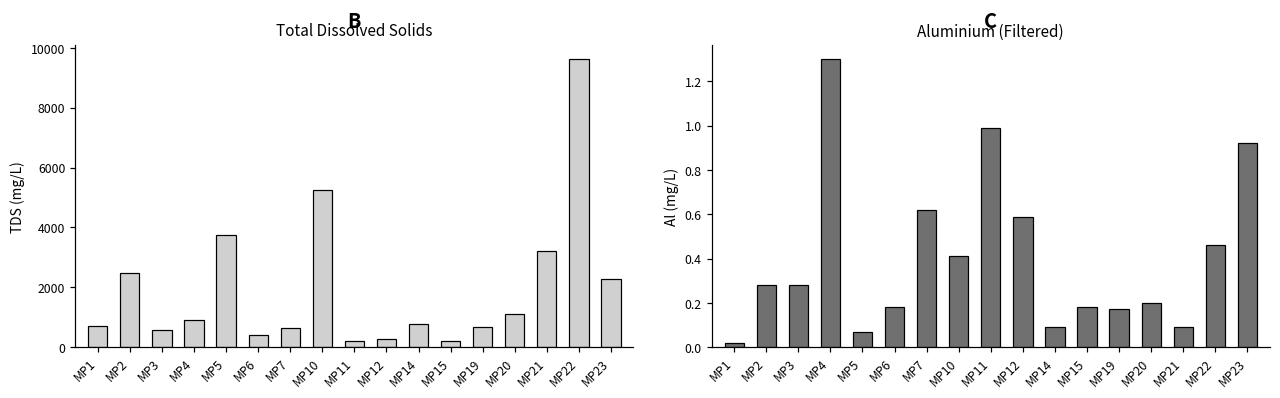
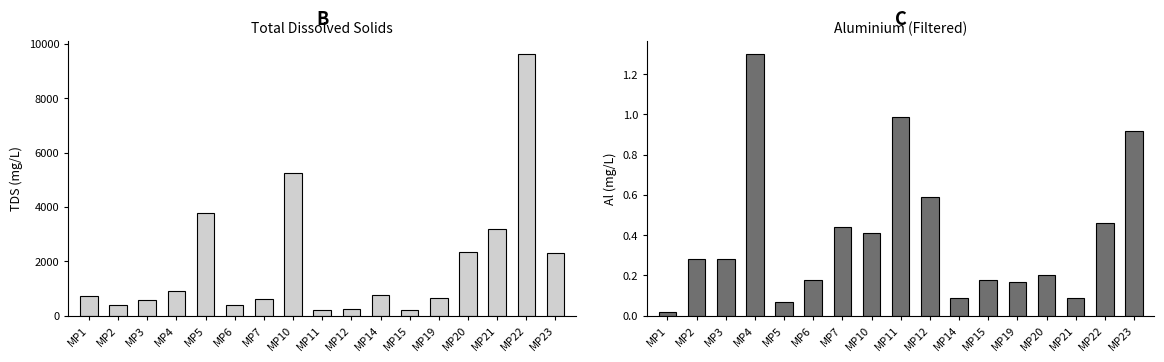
Total Dissolved Solids, MP2: 2500 -> 400
Total Dissolved Solids, MP20: 1100 -> 2400
Aluminium (Filtered), MP7: 0.62 -> 0.44
